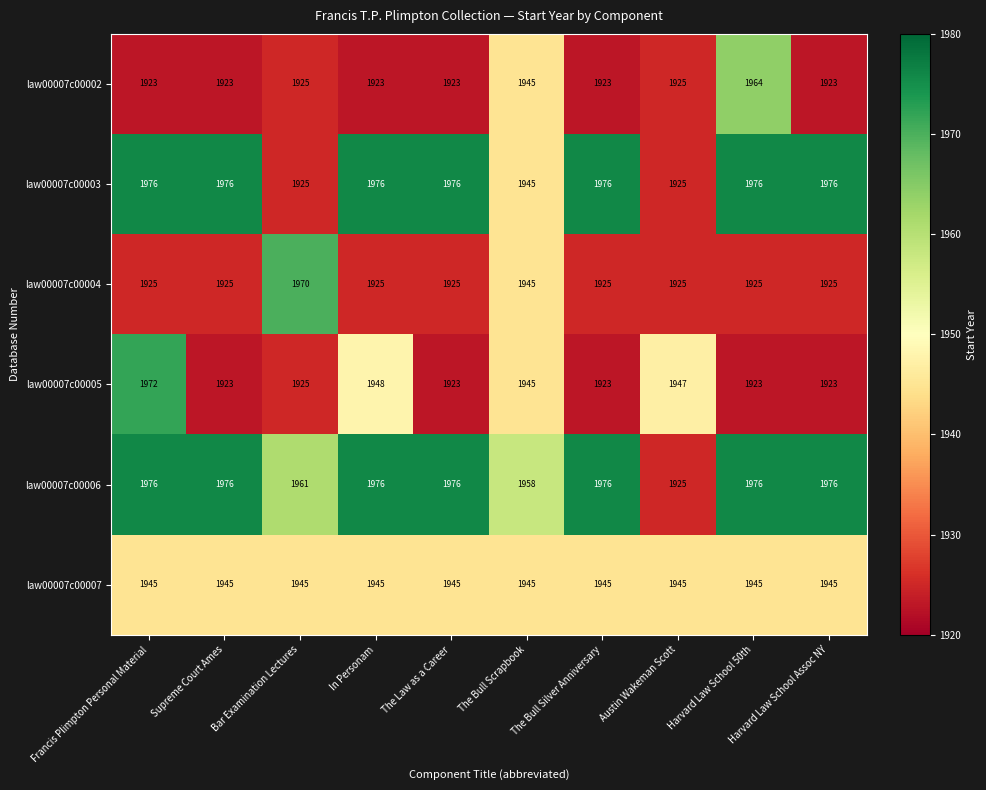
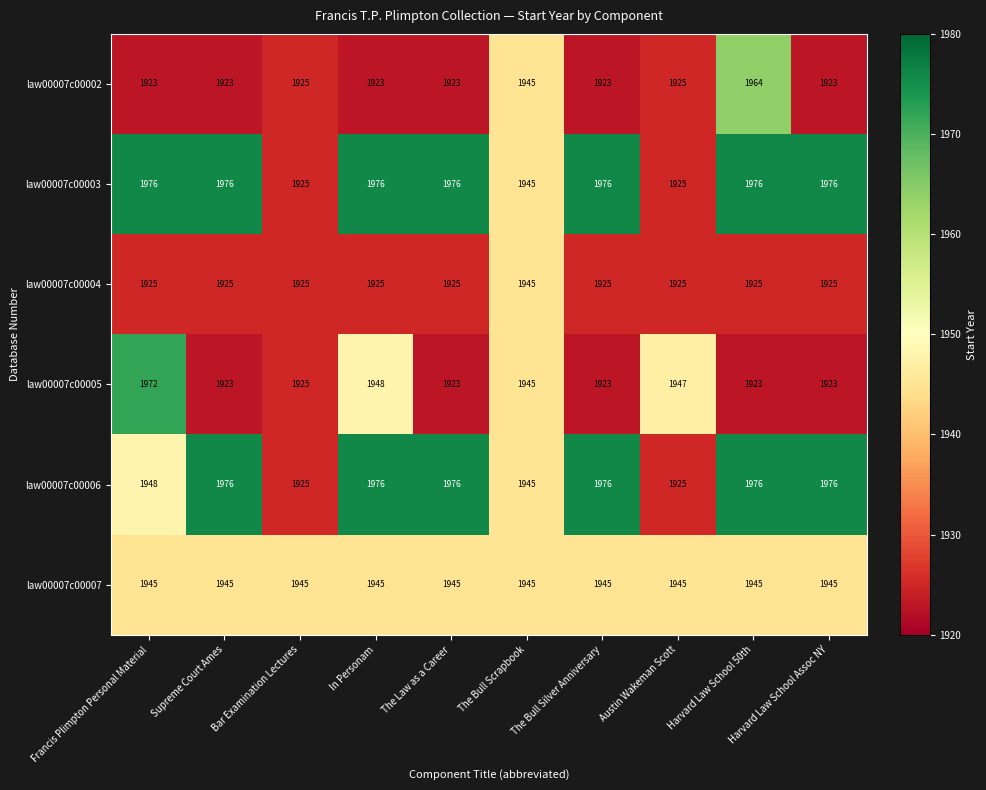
law00007c00004, Bar Examination Lectures: 1970 -> 1925
law00007c00006, Francis Plimpton Personal Material: 1976 -> 1948
law00007c00006, Bar Examination Lectures: 1961 -> 1925
law00007c00006, The Bull Scrapbook: 1958 -> 1945
